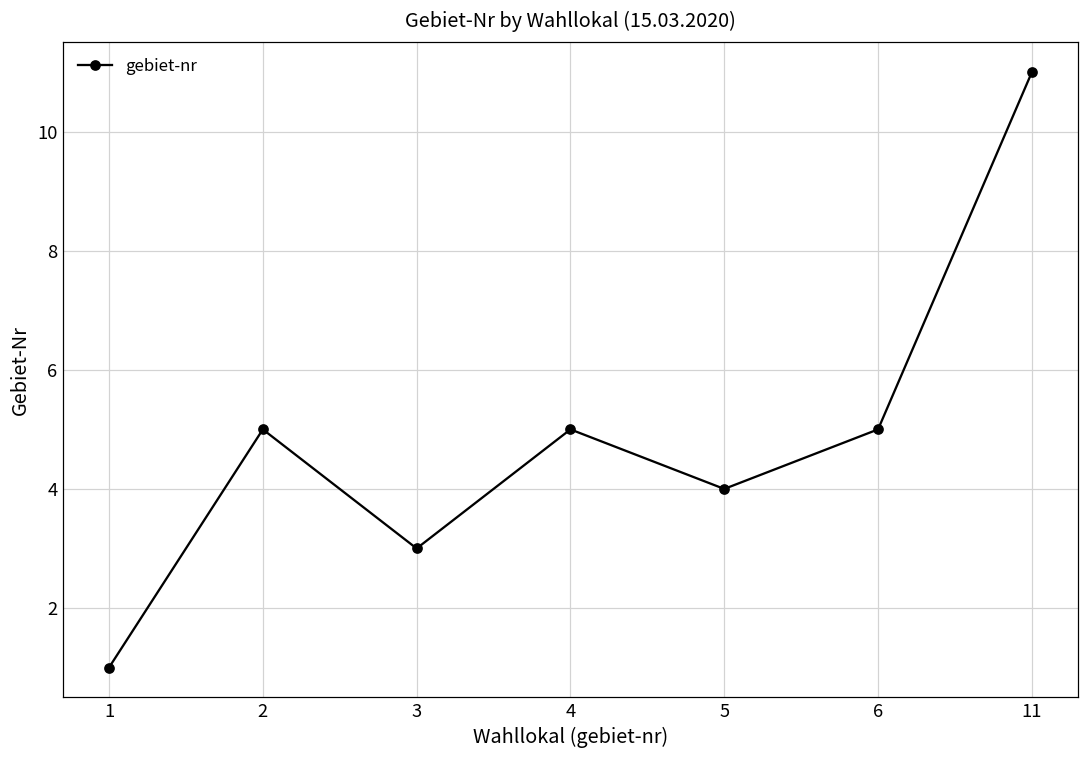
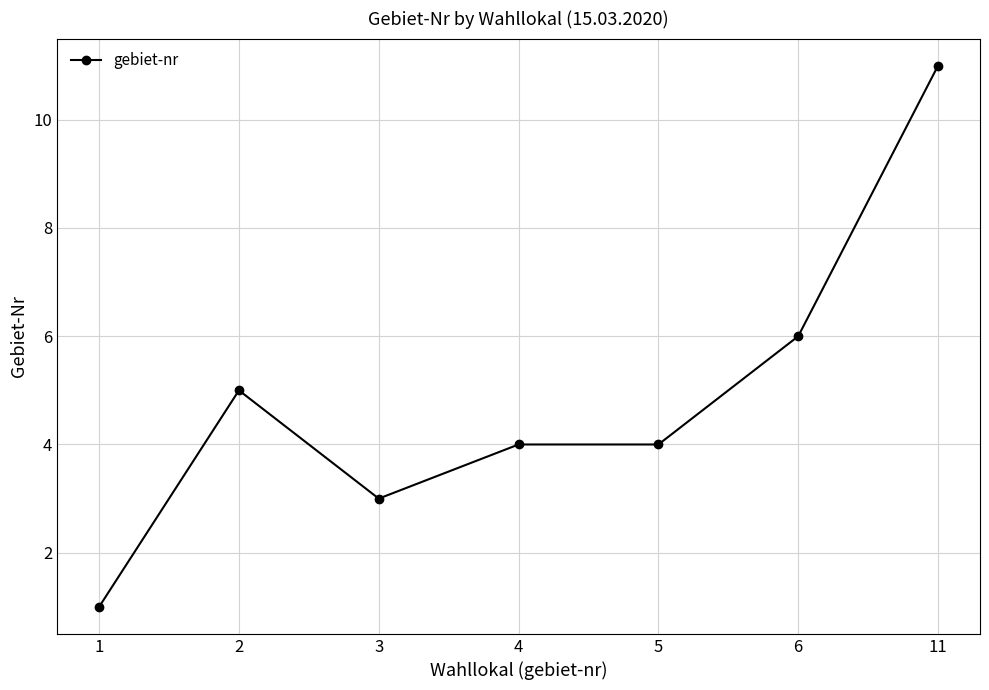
4: 5 -> 4
6: 5 -> 6
